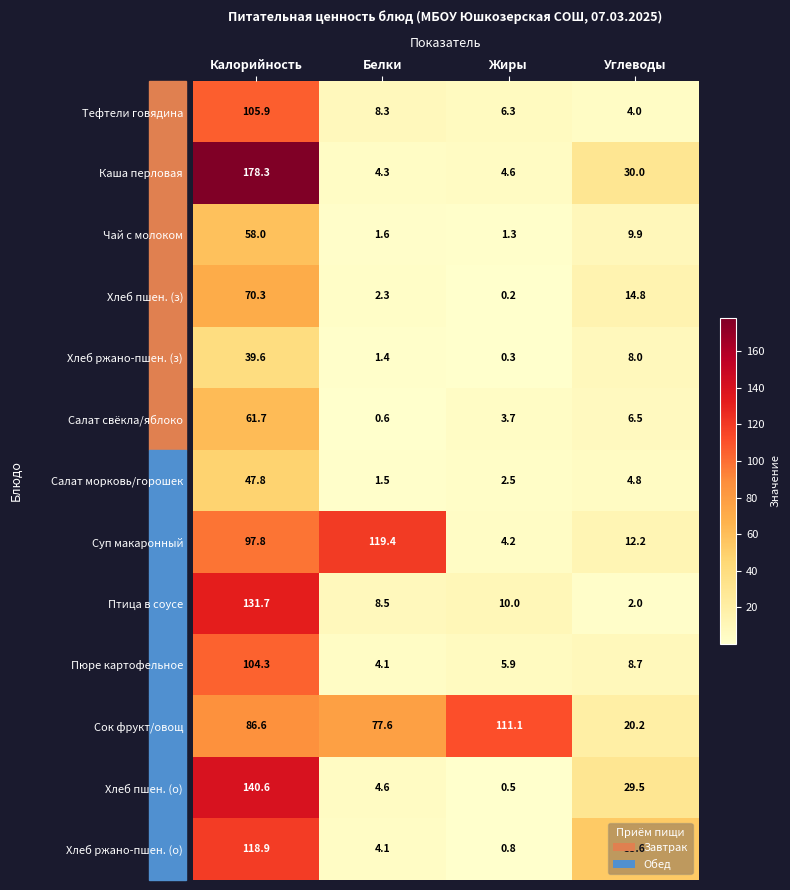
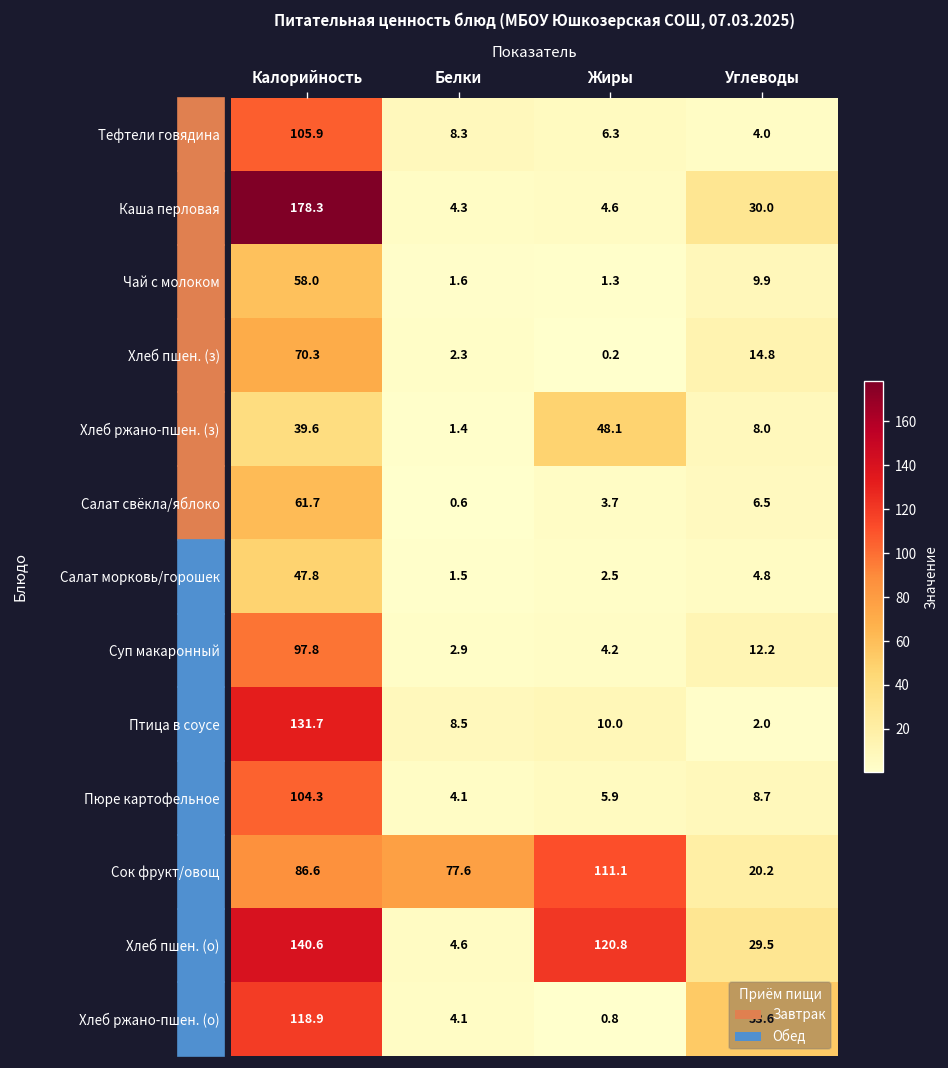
Хлеб ржано-пшен. (з), Жиры: 0.3 -> 48.1
Суп макаронный, Белки: 119.4 -> 2.9
Хлеб пшен. (о), Жиры: 0.5 -> 120.8
